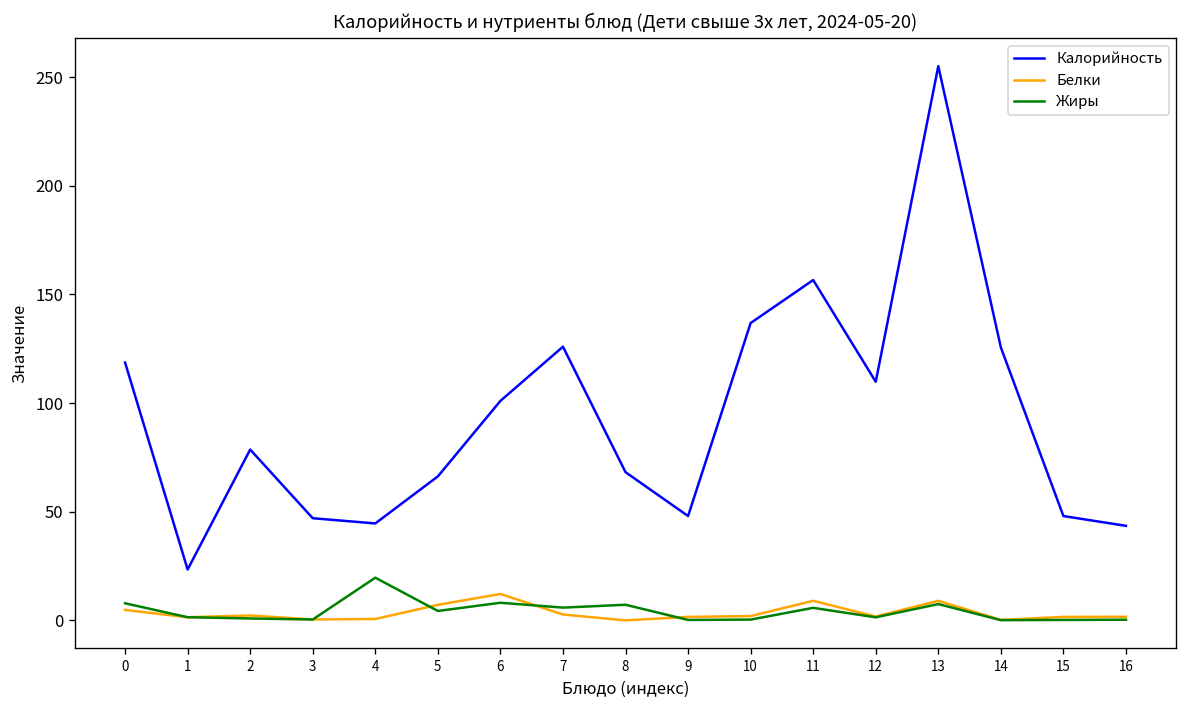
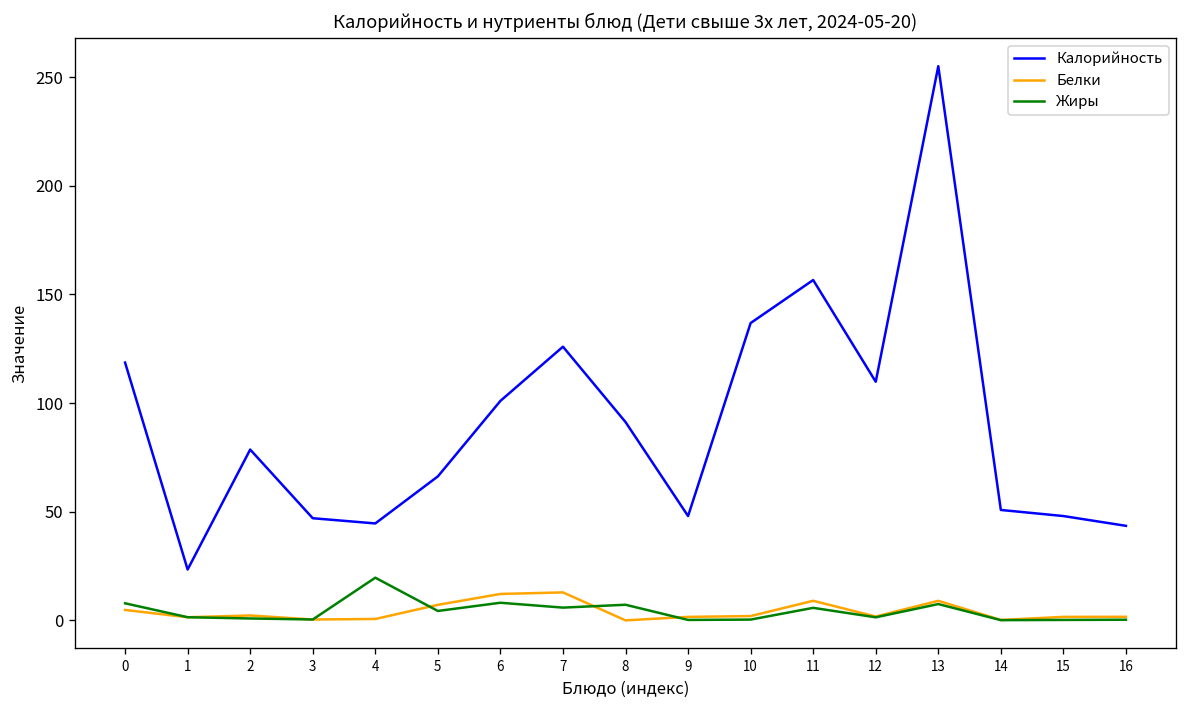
Белки, 7: 3 -> 13
Калорийность, 8: 68 -> 91
Калорийность, 14: 126 -> 51
